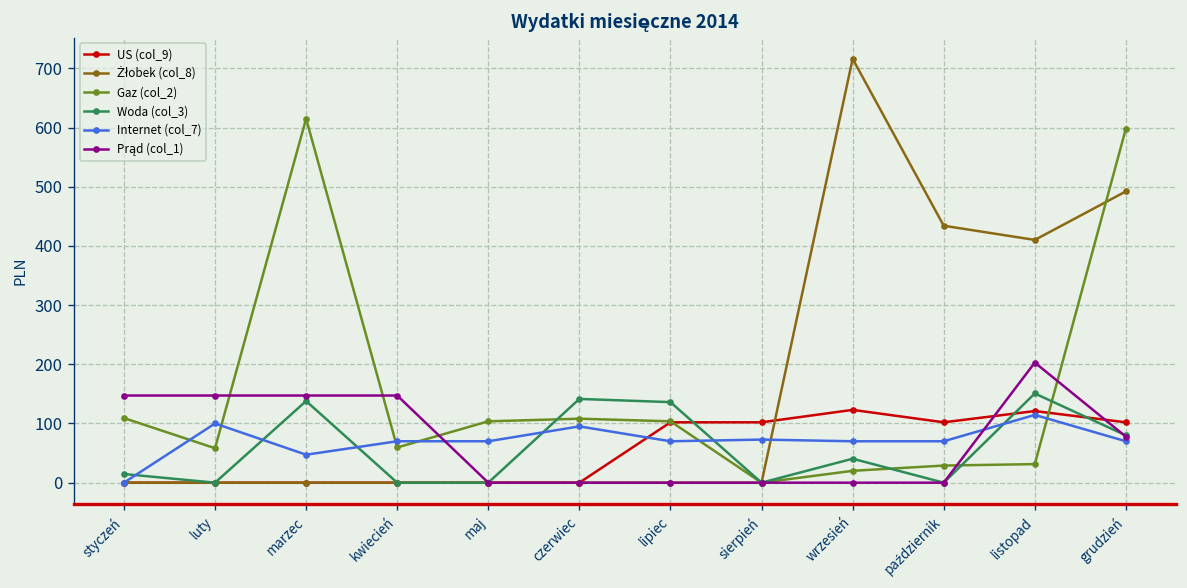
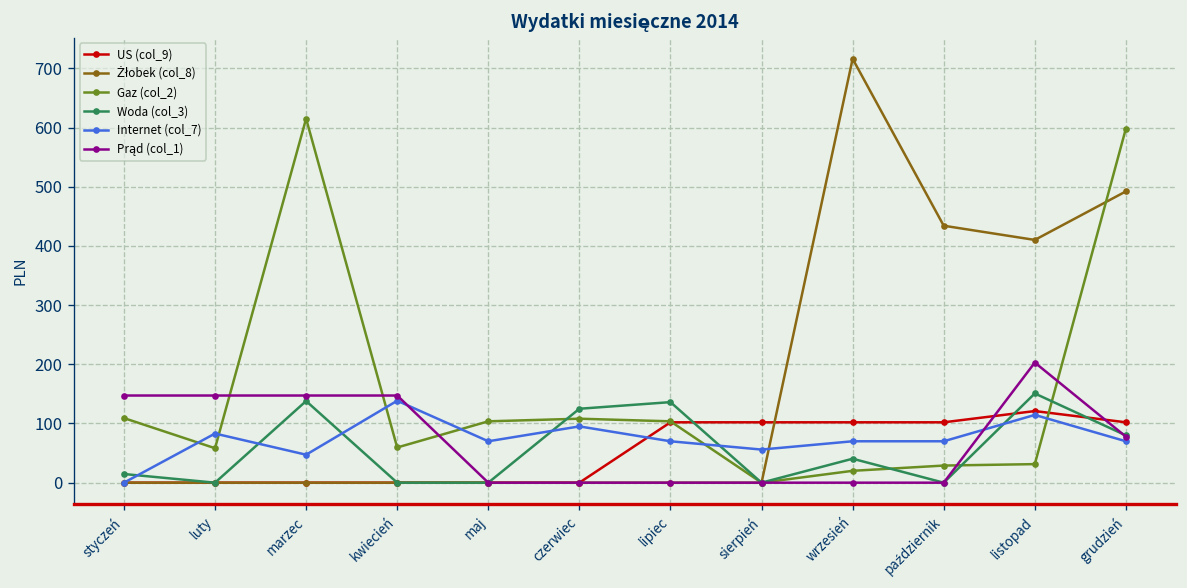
Internet (col_7), luty: 100 -> 80
Internet (col_7), kwiecień: 70 -> 140
Woda (col_3), czerwiec: 140 -> 120
Internet (col_7), sierpień: 70 -> 60
US (col_9), wrzesień: 120 -> 100
